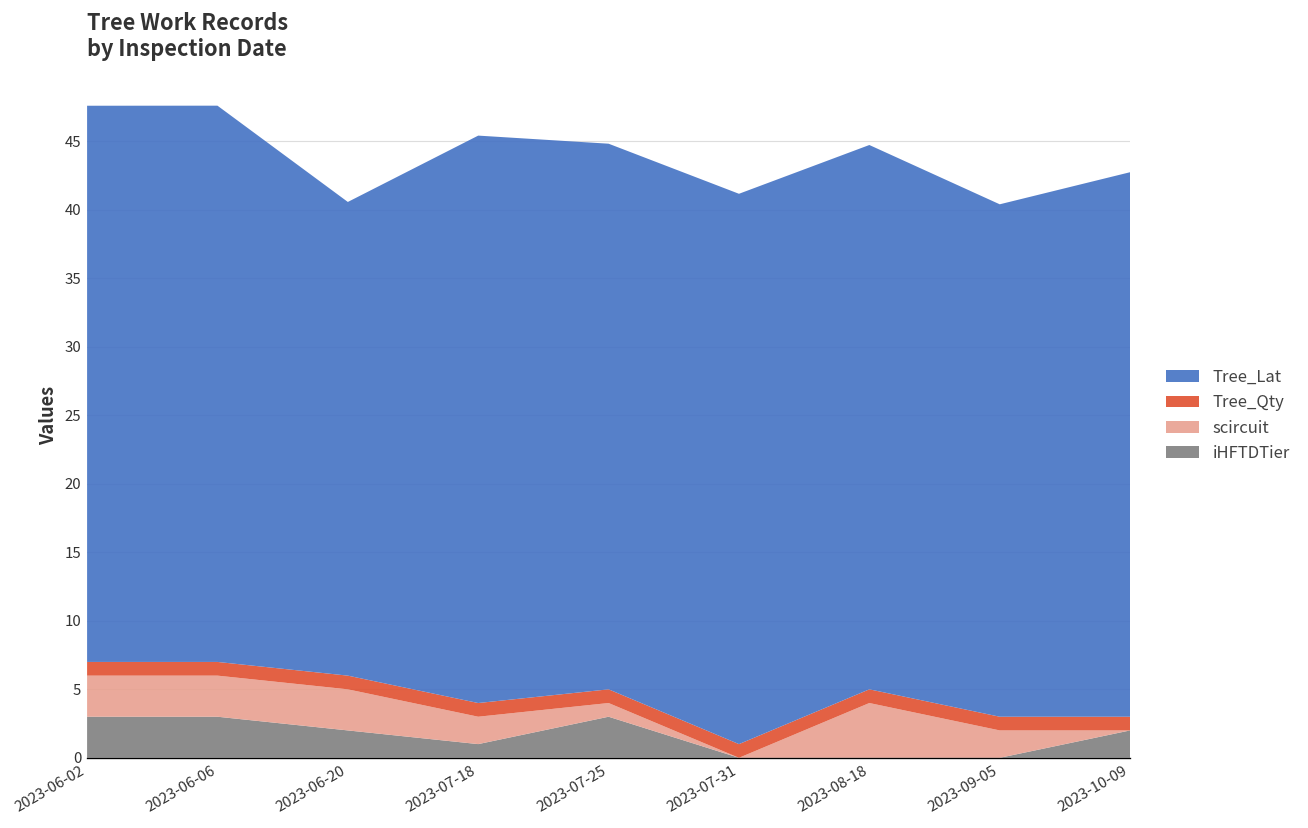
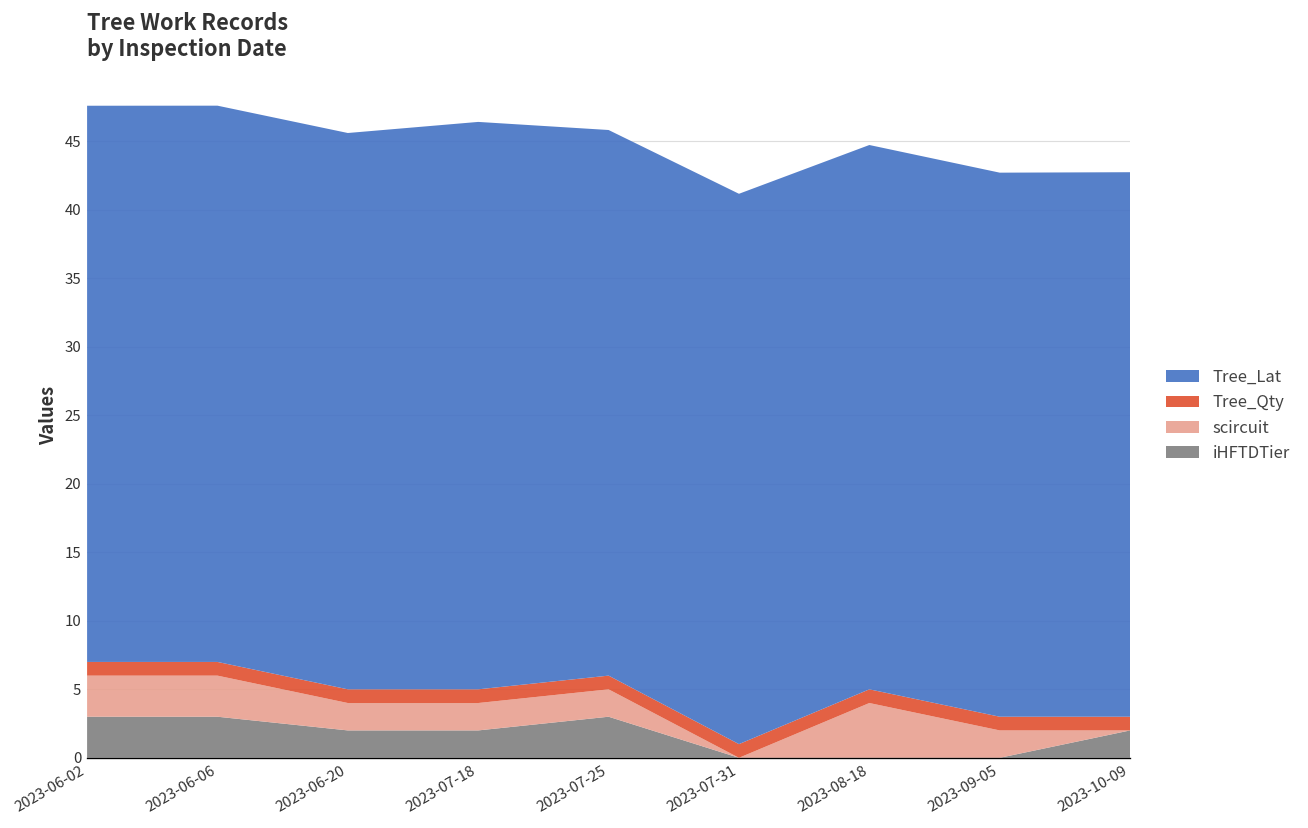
scircuit, 2023-06-20: 3 -> 2
Tree_Lat, 2023-06-20: 34.6 -> 40.6
iHFTDTier, 2023-07-18: 1 -> 2
scircuit, 2023-07-25: 1 -> 2
Tree_Lat, 2023-09-05: 37.4 -> 39.7
